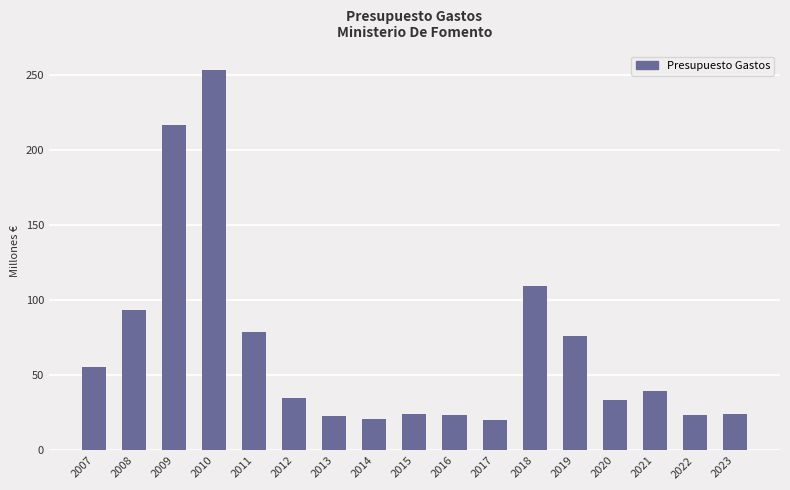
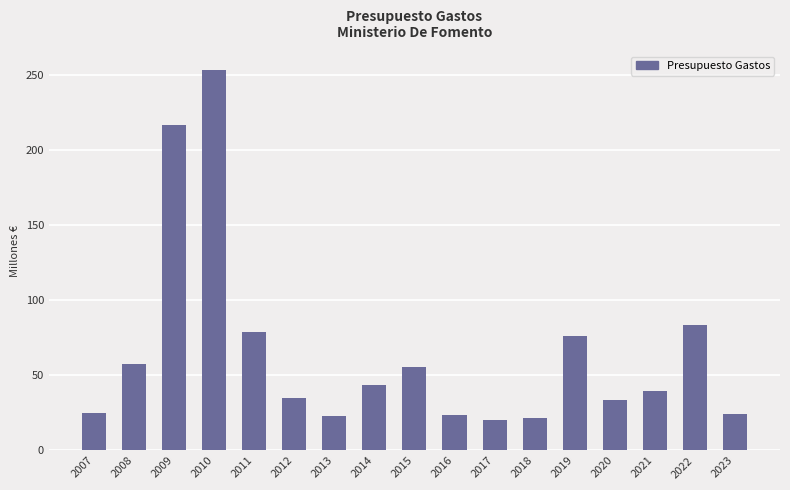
2007: 56 -> 25
2008: 94 -> 58
2014: 21 -> 43
2015: 24 -> 56
2018: 109 -> 21
2022: 24 -> 83
